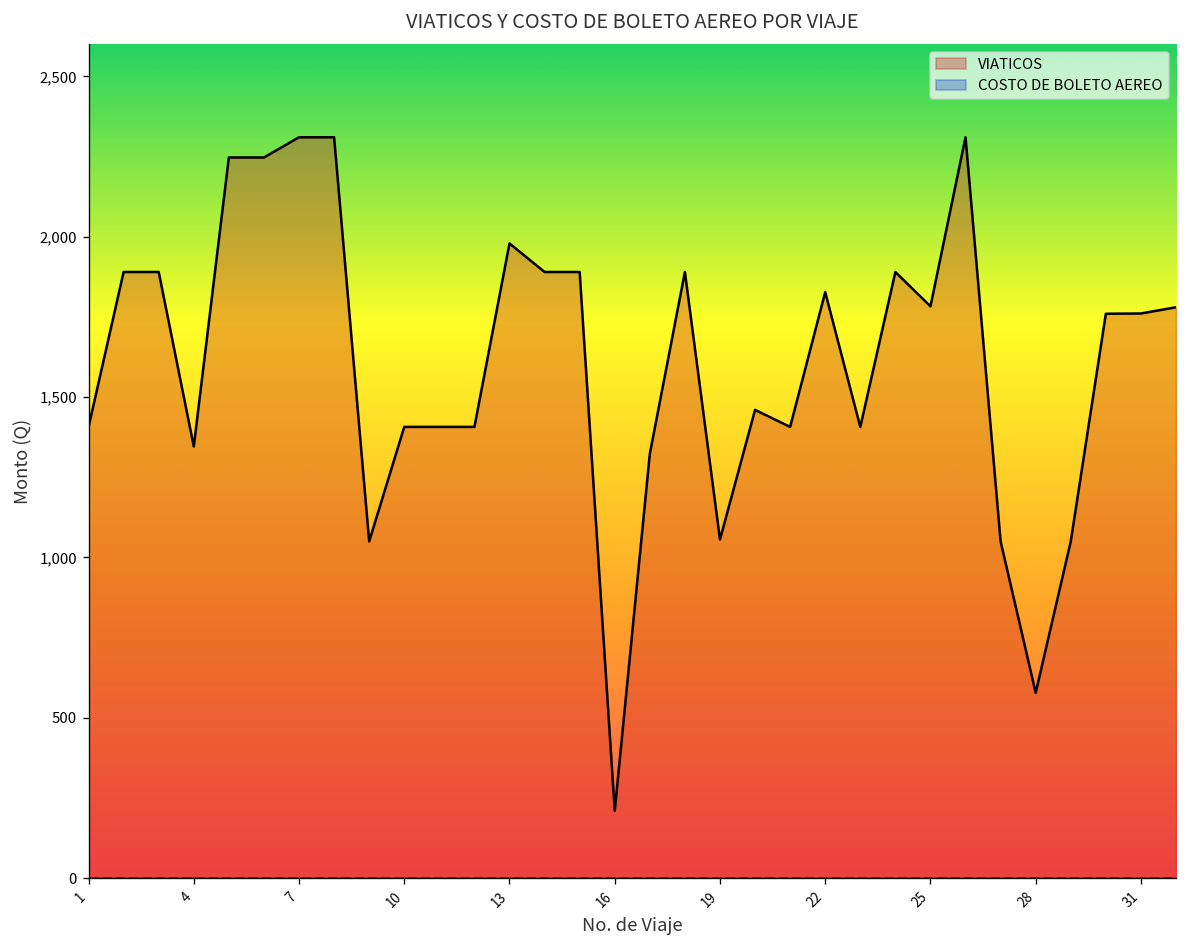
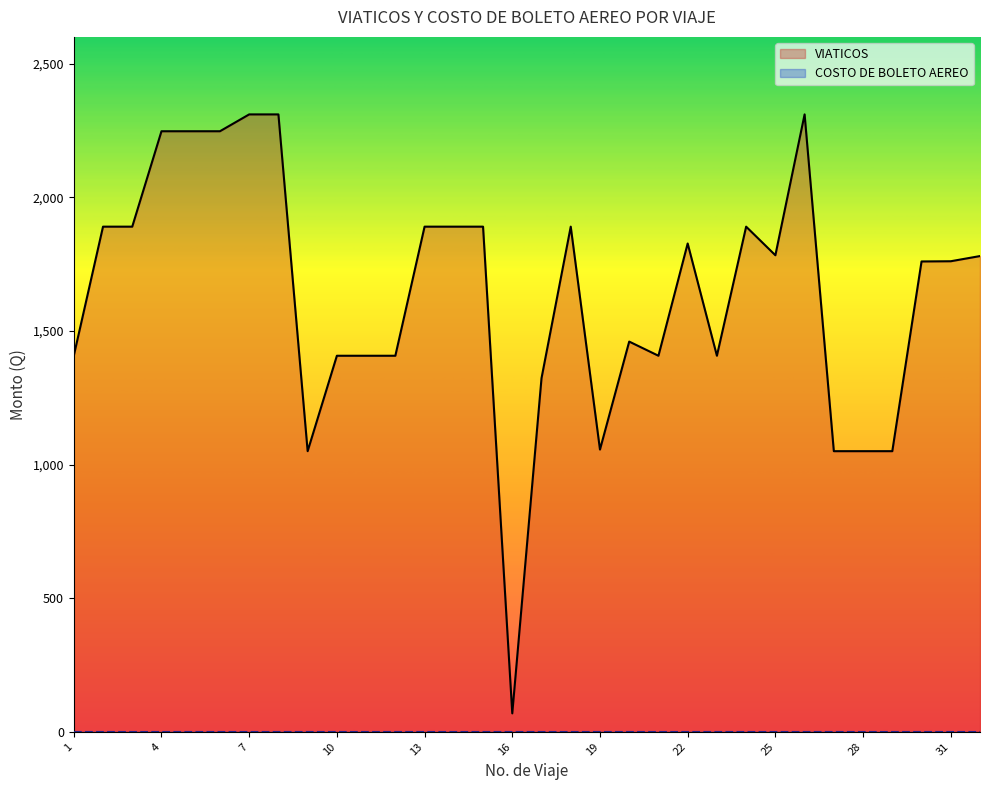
VIATICOS, 4: 1,350 -> 2,250
VIATICOS, 13: 1,980 -> 1,890
VIATICOS, 16: 210 -> 70
VIATICOS, 28: 580 -> 1,050
